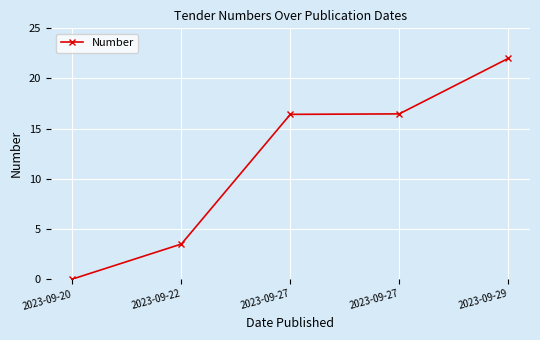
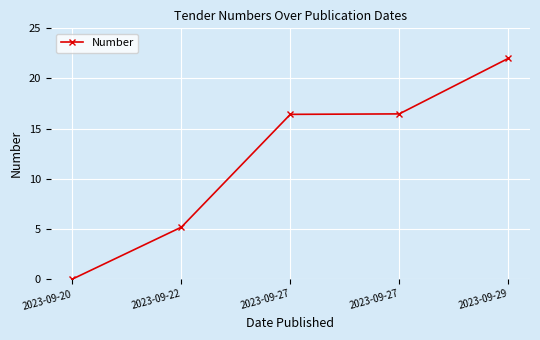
2023-09-22: 3.5 -> 5.2
